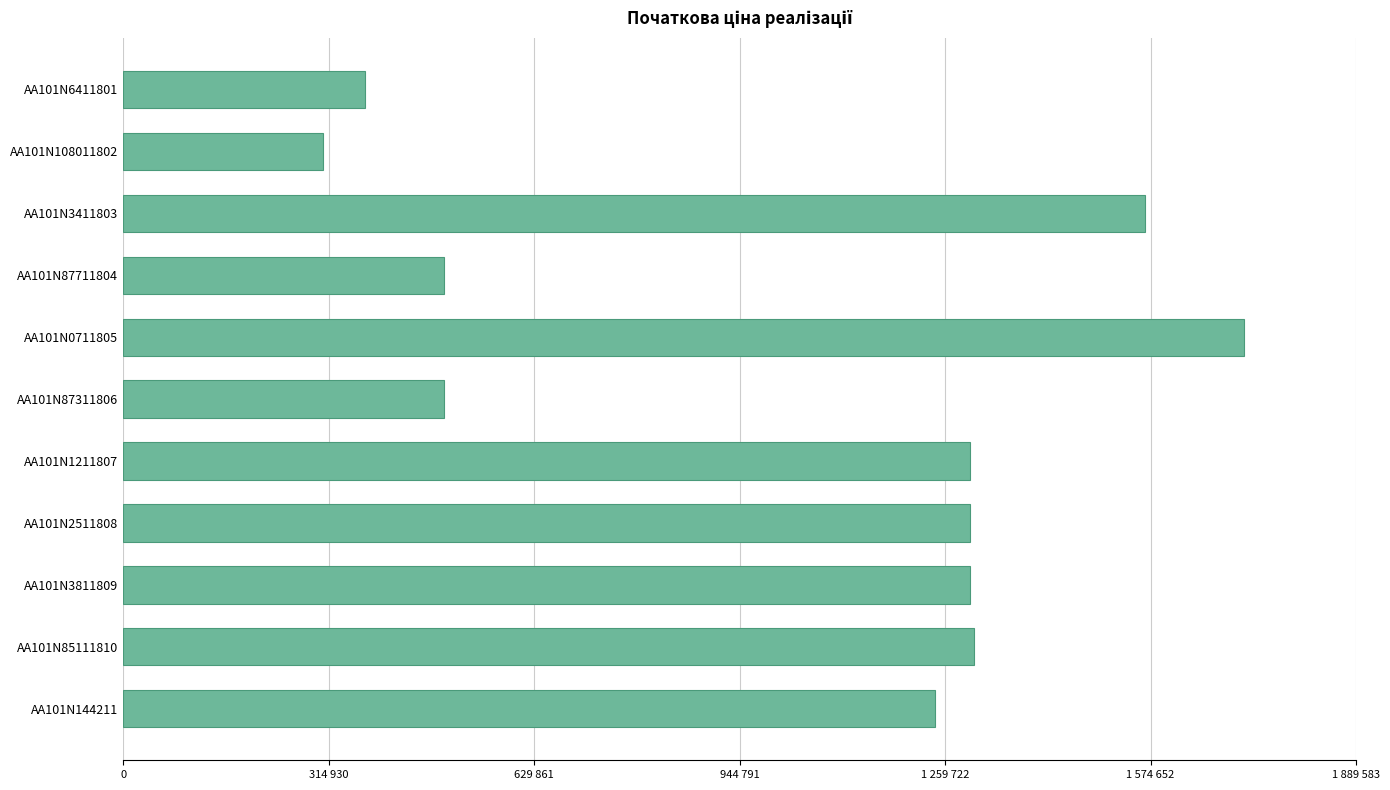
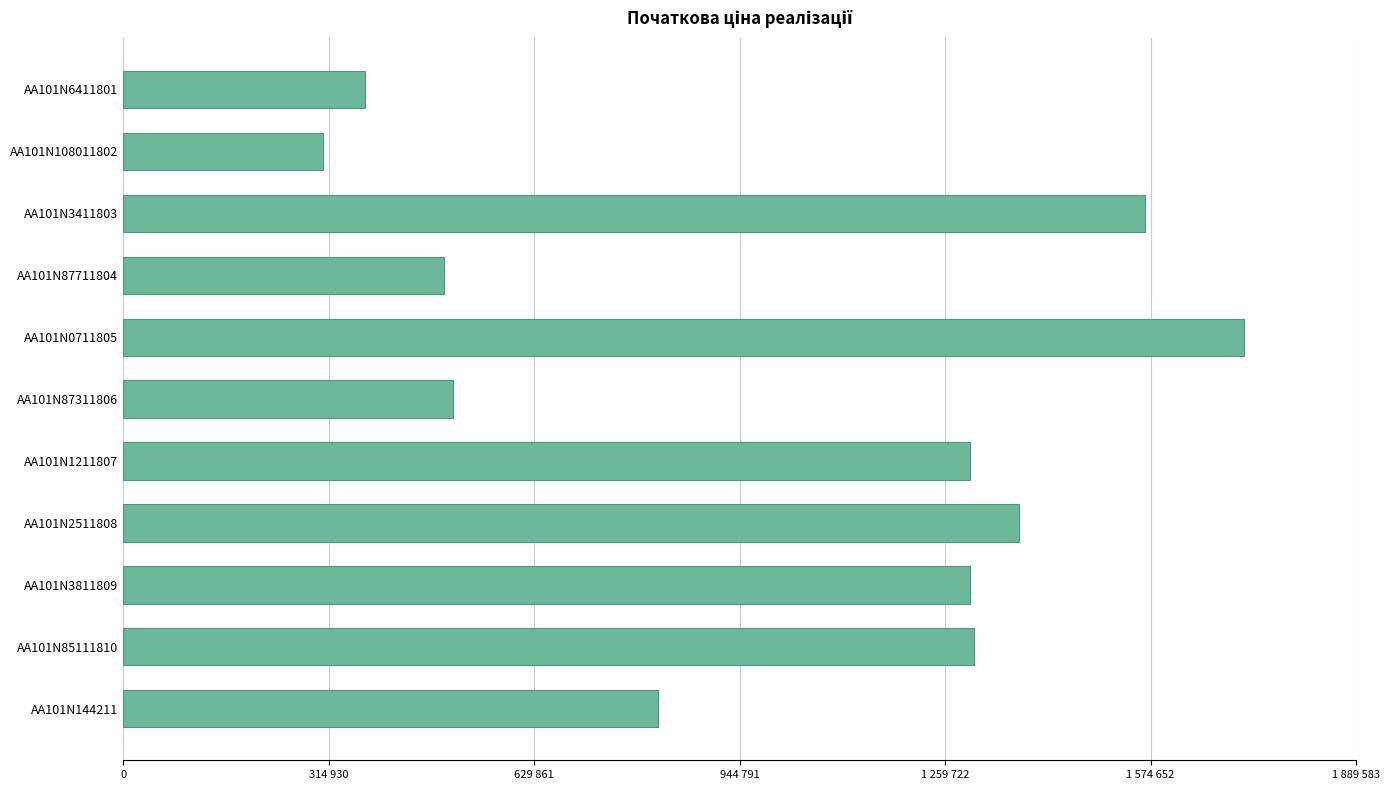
AA101N87311806: 490000 -> 510000
AA101N2511808: 1300000 -> 1370000
AA101N144211: 1240000 -> 820000
